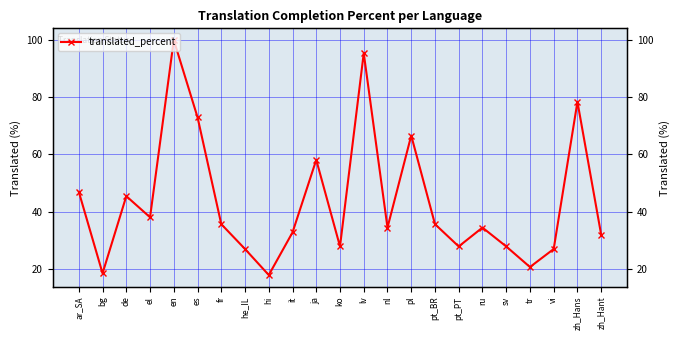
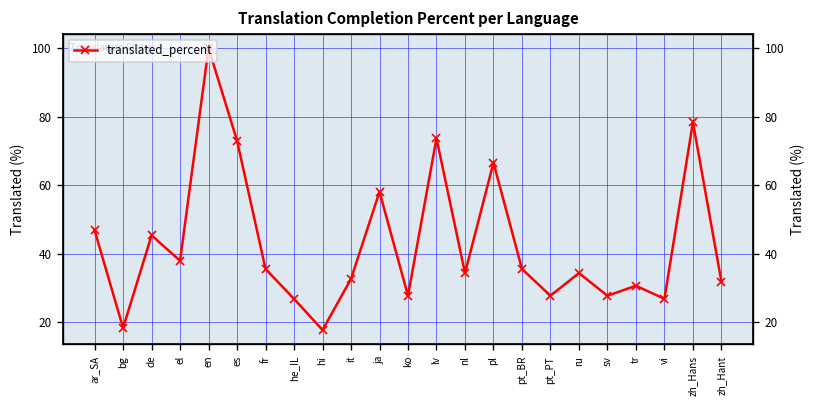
lv: 95 -> 74
tr: 21 -> 31
